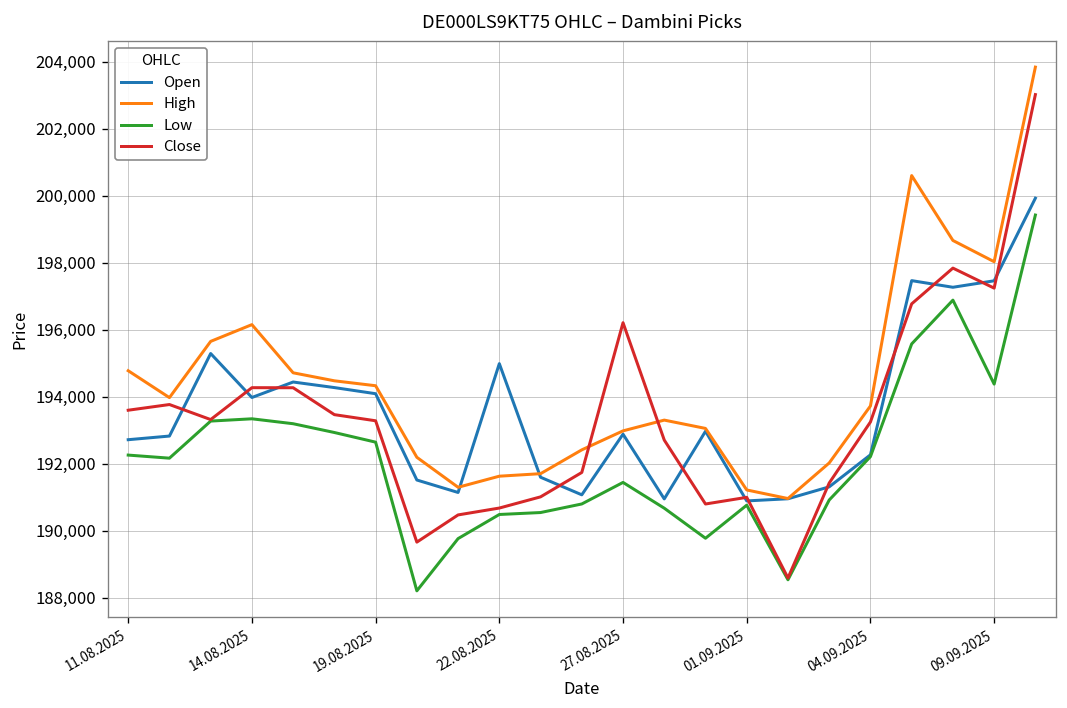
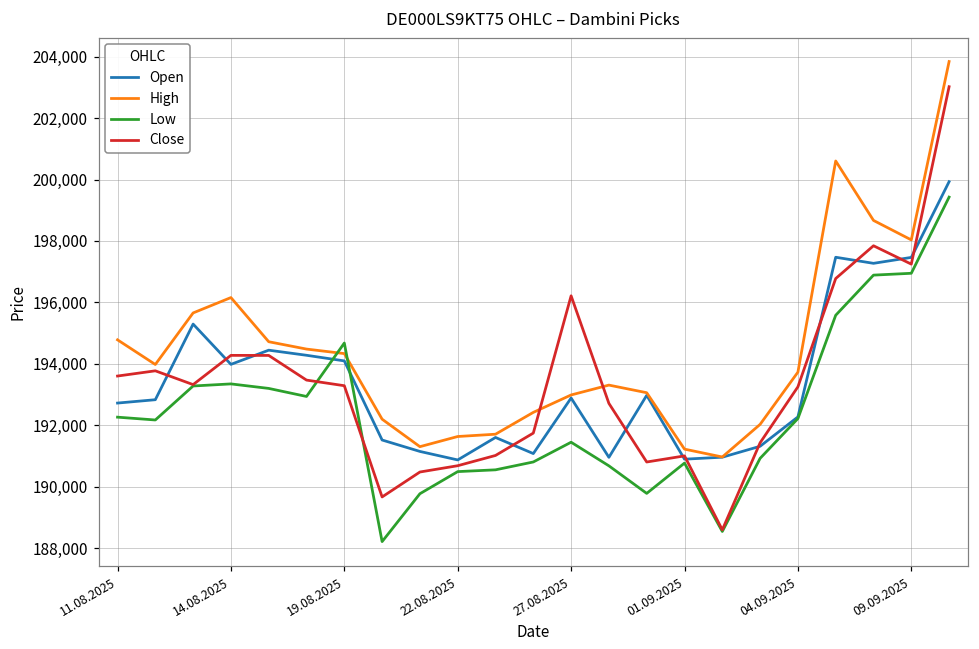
Low, 19.08.2025: 192,600 -> 194,700
Open, 22.08.2025: 195,000 -> 190,900
Low, 09.09.2025: 194,400 -> 196,900
